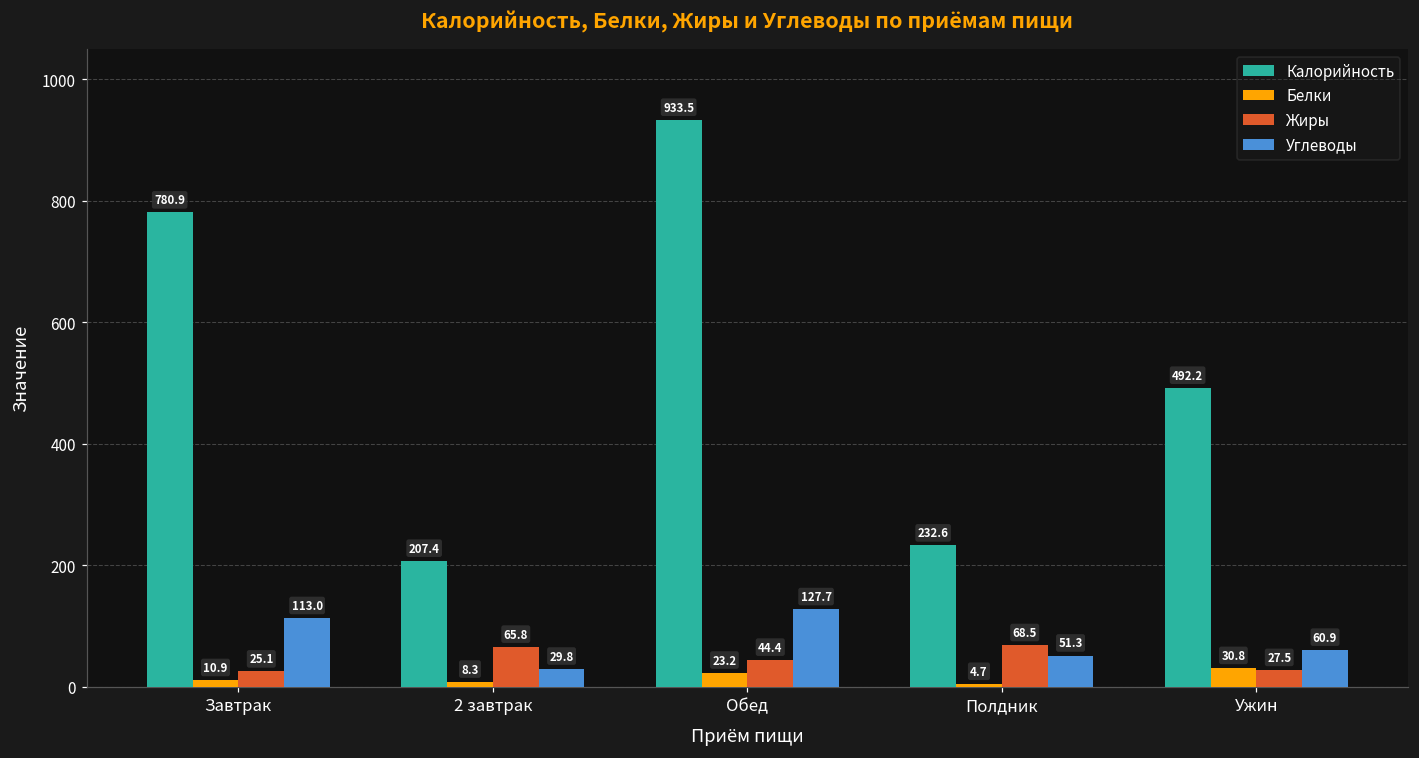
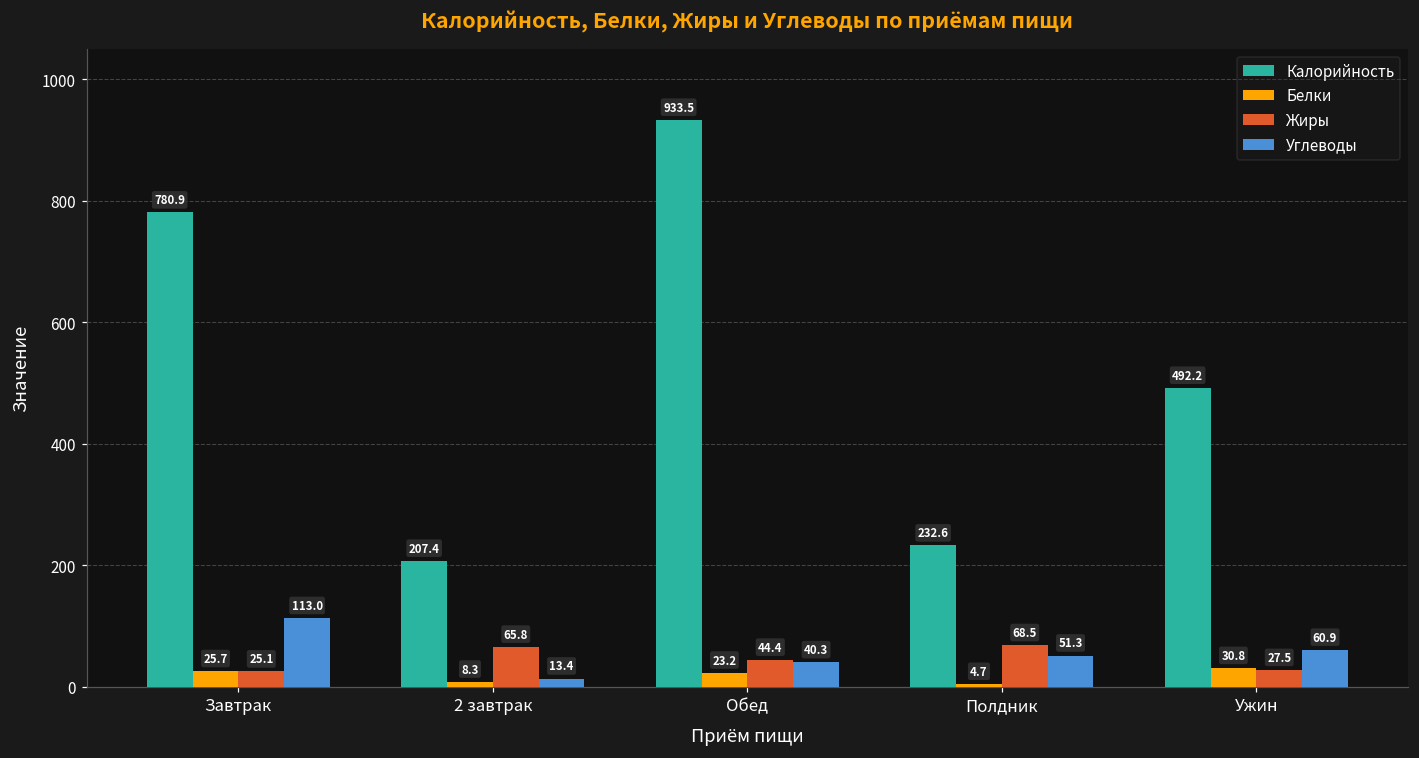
Белки, Завтрак: 10.9 -> 25.7
Углеводы, 2 завтрак: 29.8 -> 13.4
Углеводы, Обед: 127.7 -> 40.3
